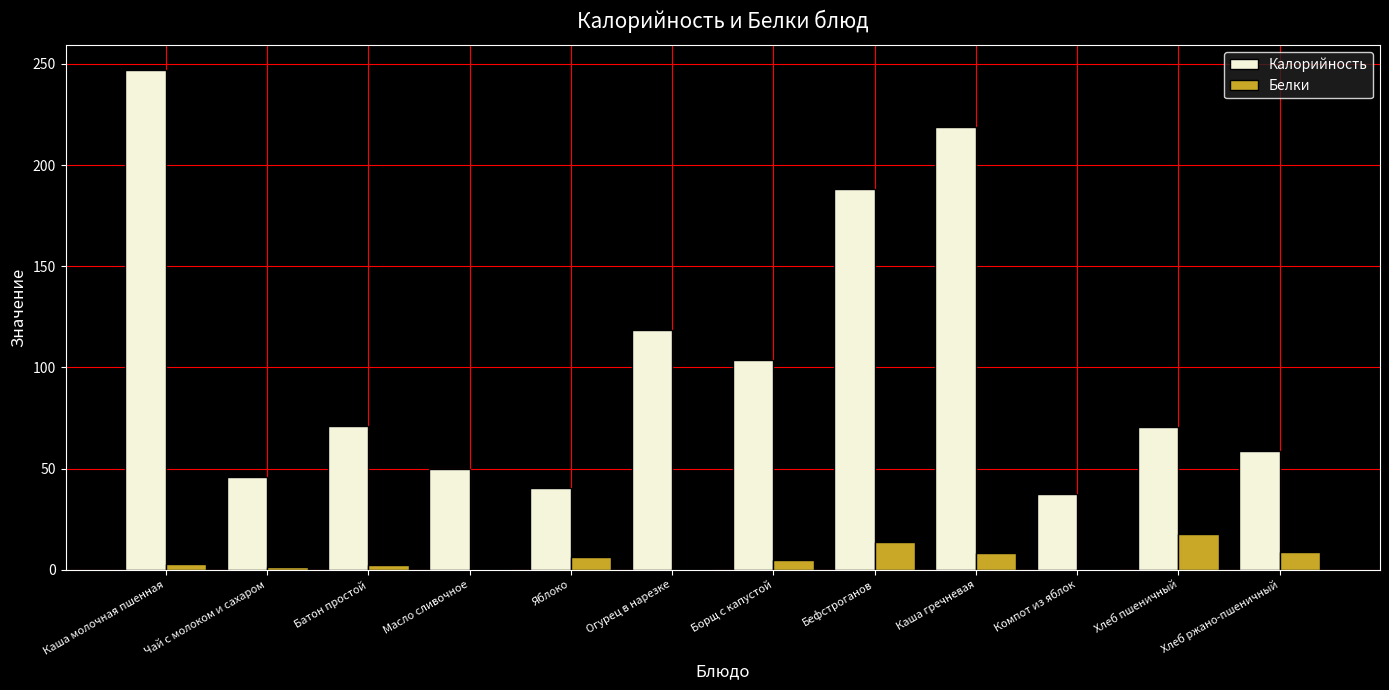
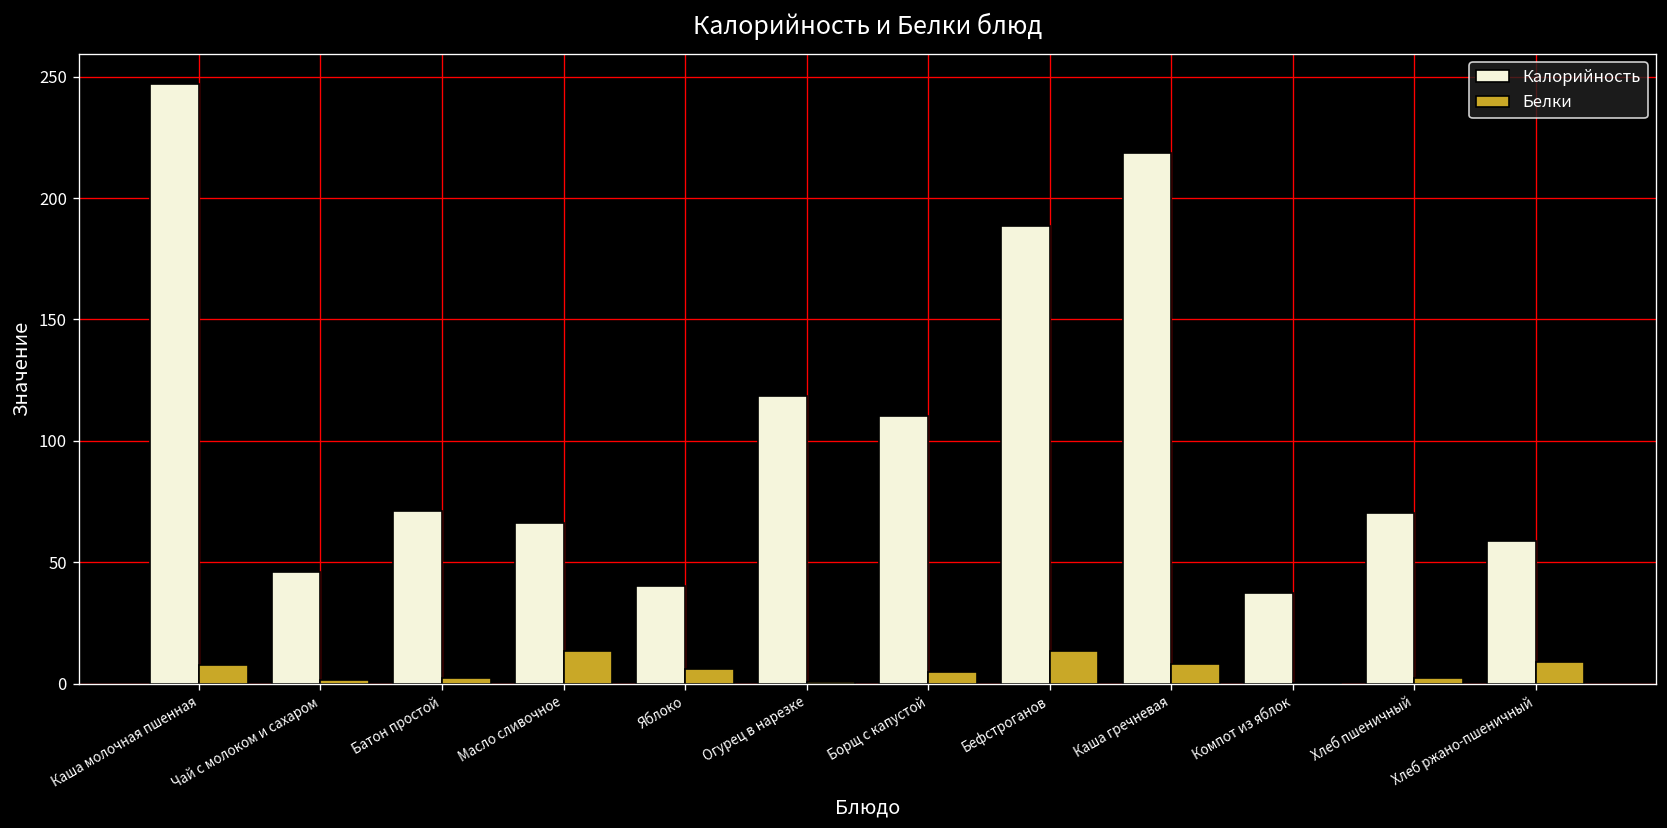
Белки, Каша молочная пшенная: 3 -> 8
Калорийность, Масло сливочное: 50 -> 66
Белки, Масло сливочное: 0 -> 13
Калорийность, Борщ с капустой: 104 -> 110
Белки, Хлеб пшеничный: 18 -> 2
